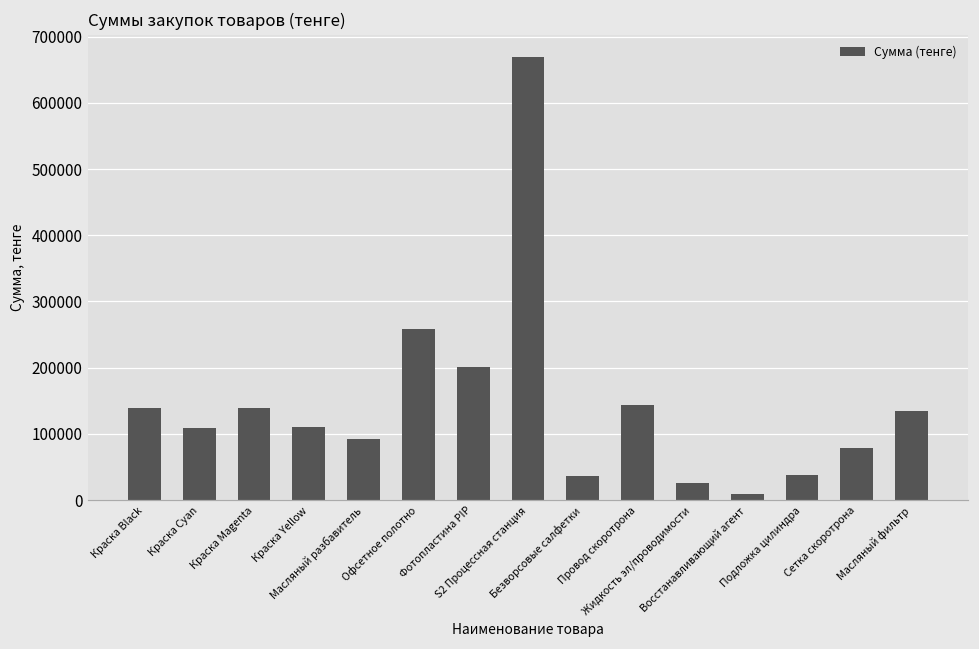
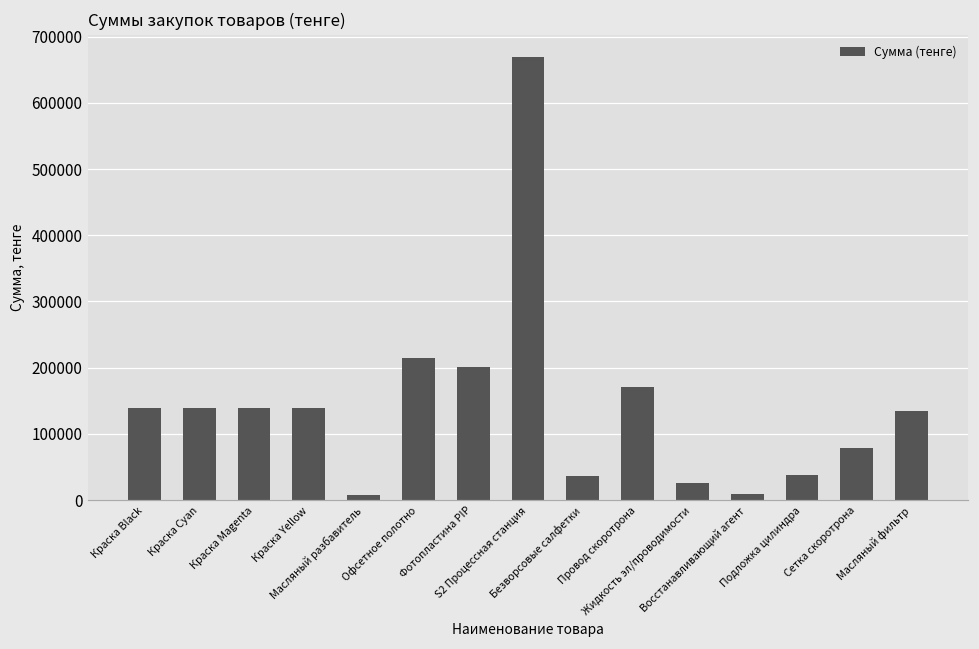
Краска Cyan: 110000 -> 140000
Краска Yellow: 110000 -> 140000
Масляный разбавитель: 90000 -> 10000
Офсетное полотно: 260000 -> 210000
Провод скоротрона: 140000 -> 170000
